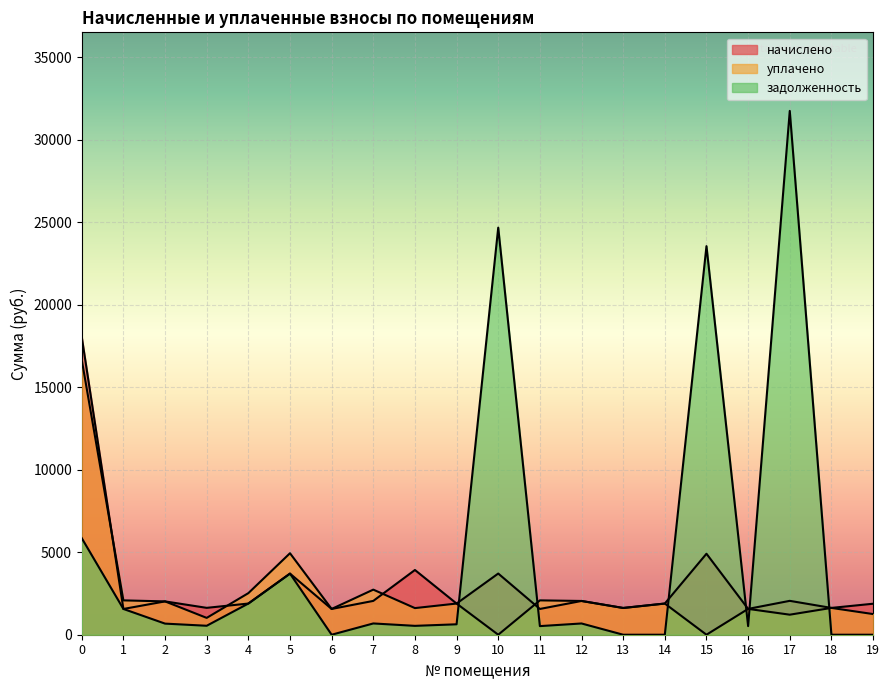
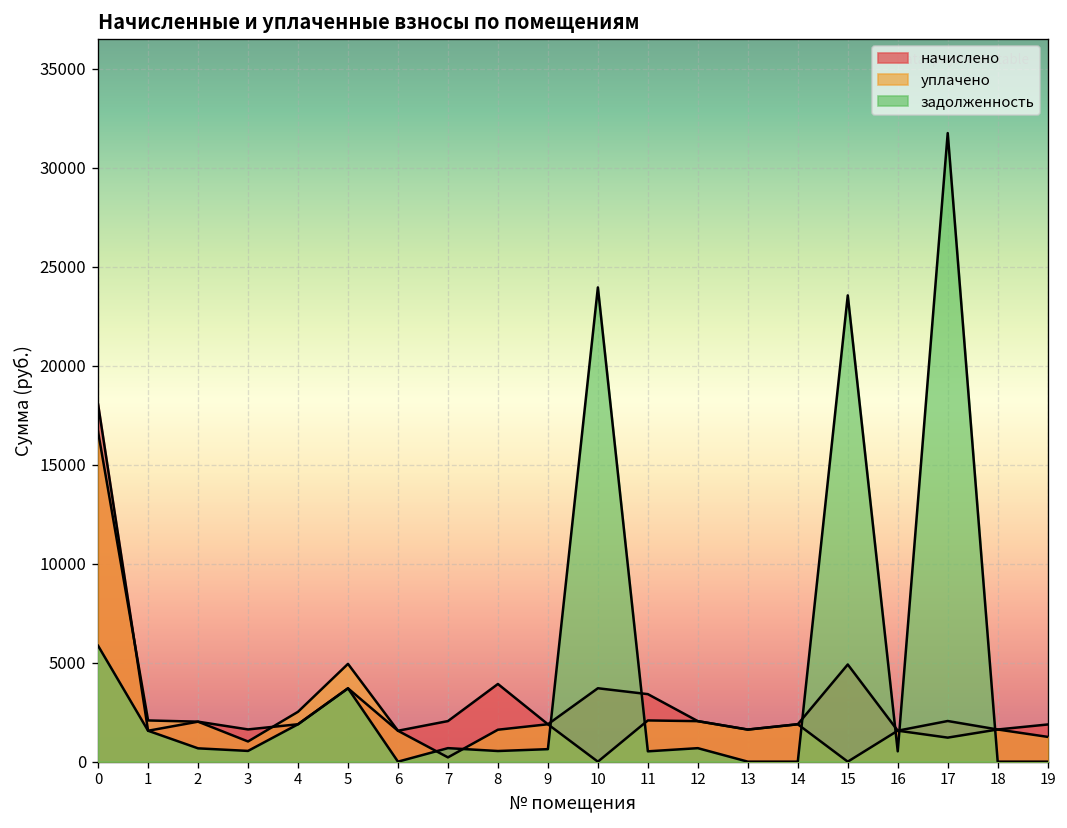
уплачено, 7: 2700 -> 200
задолженность, 10: 24700 -> 23900
начислено, 11: 1600 -> 3400
